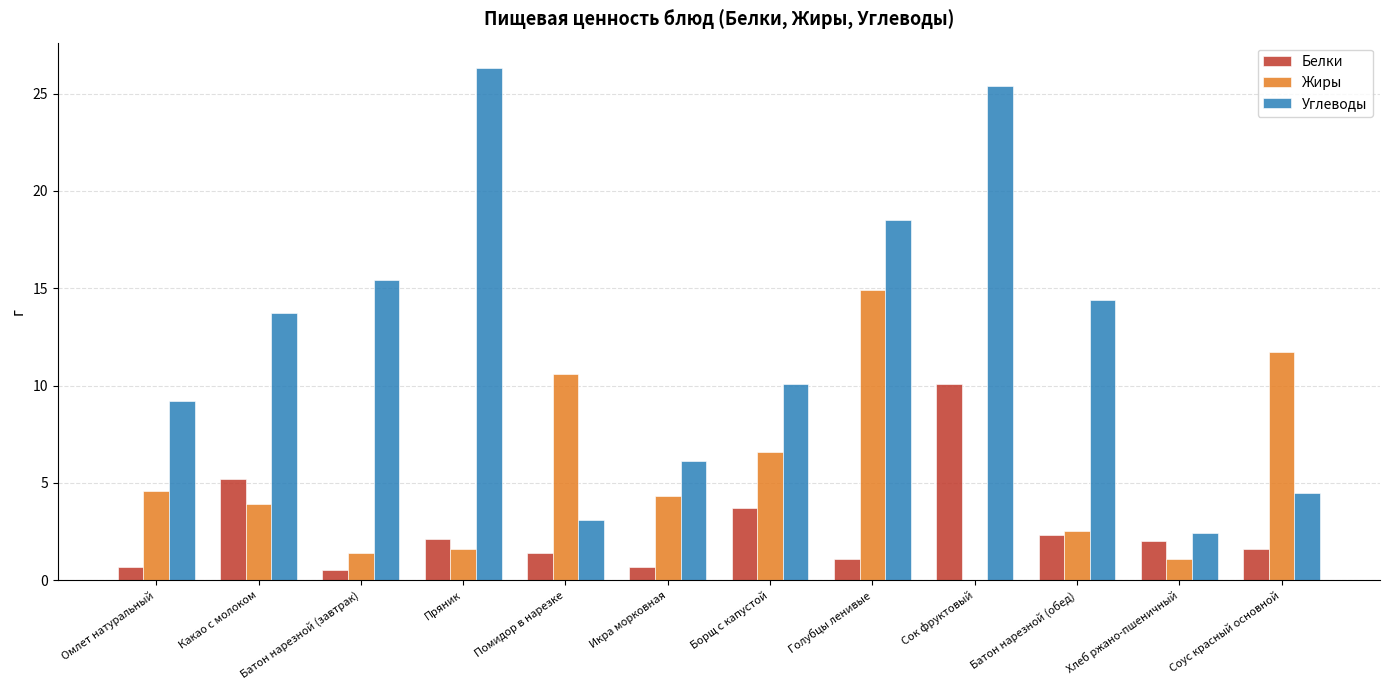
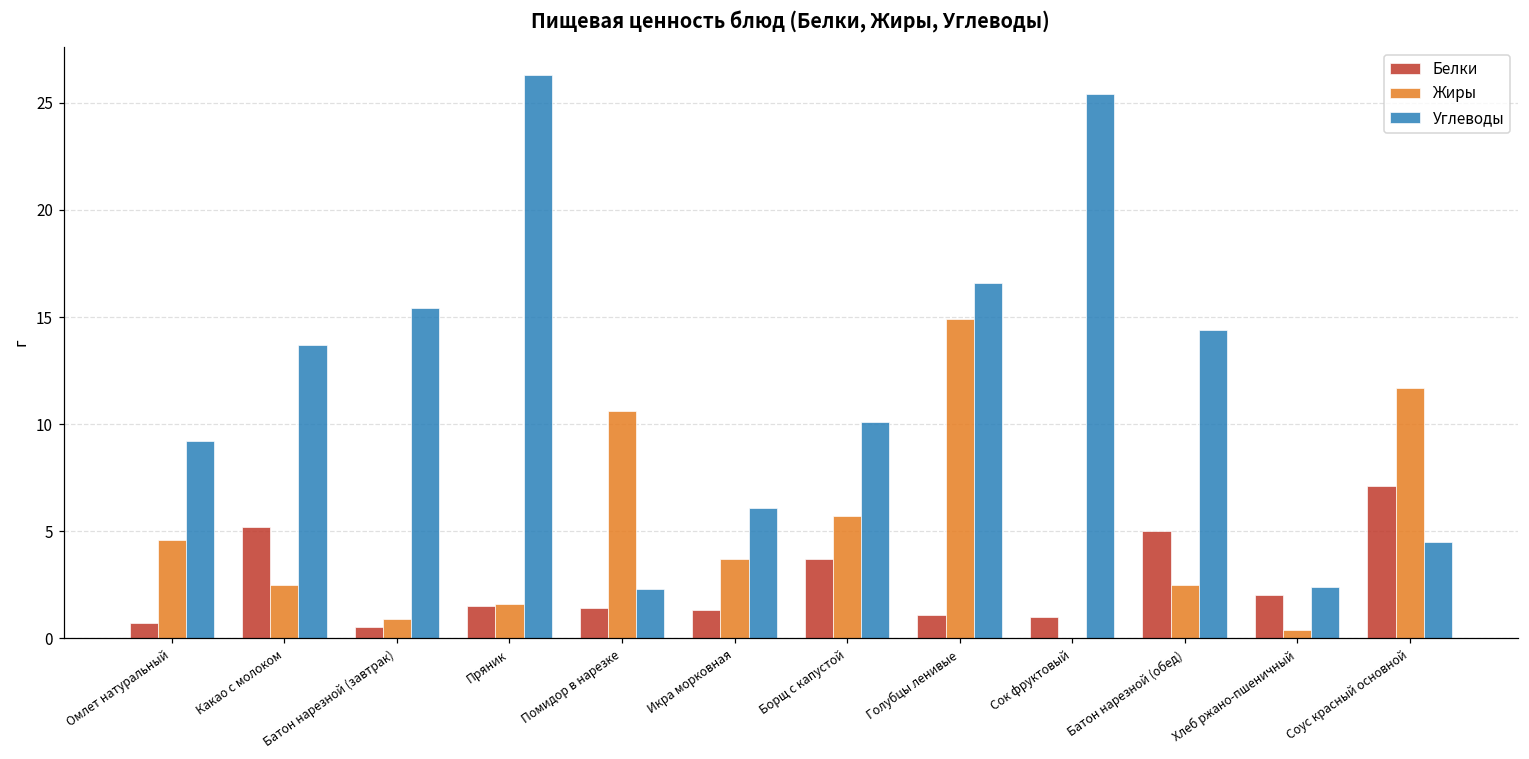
Жиры, Какао с молоком: 3.9 -> 2.5
Жиры, Батон нарезной (завтрак): 1.4 -> 0.9
Белки, Пряник: 2.1 -> 1.5
Углеводы, Помидор в нарезке: 3.1 -> 2.3
Белки, Икра морковная: 0.7 -> 1.3
Жиры, Икра морковная: 4.3 -> 3.7
Жиры, Борщ с капустой: 6.6 -> 5.7
Углеводы, Голубцы ленивые: 18.5 -> 16.6
Белки, Сок фруктовый: 10.1 -> 1.0
Белки, Батон нарезной (обед): 2.3 -> 5.0
Жиры, Хлеб ржано-пшеничный: 1.1 -> 0.4
Белки, Соус красный основной: 1.6 -> 7.1
